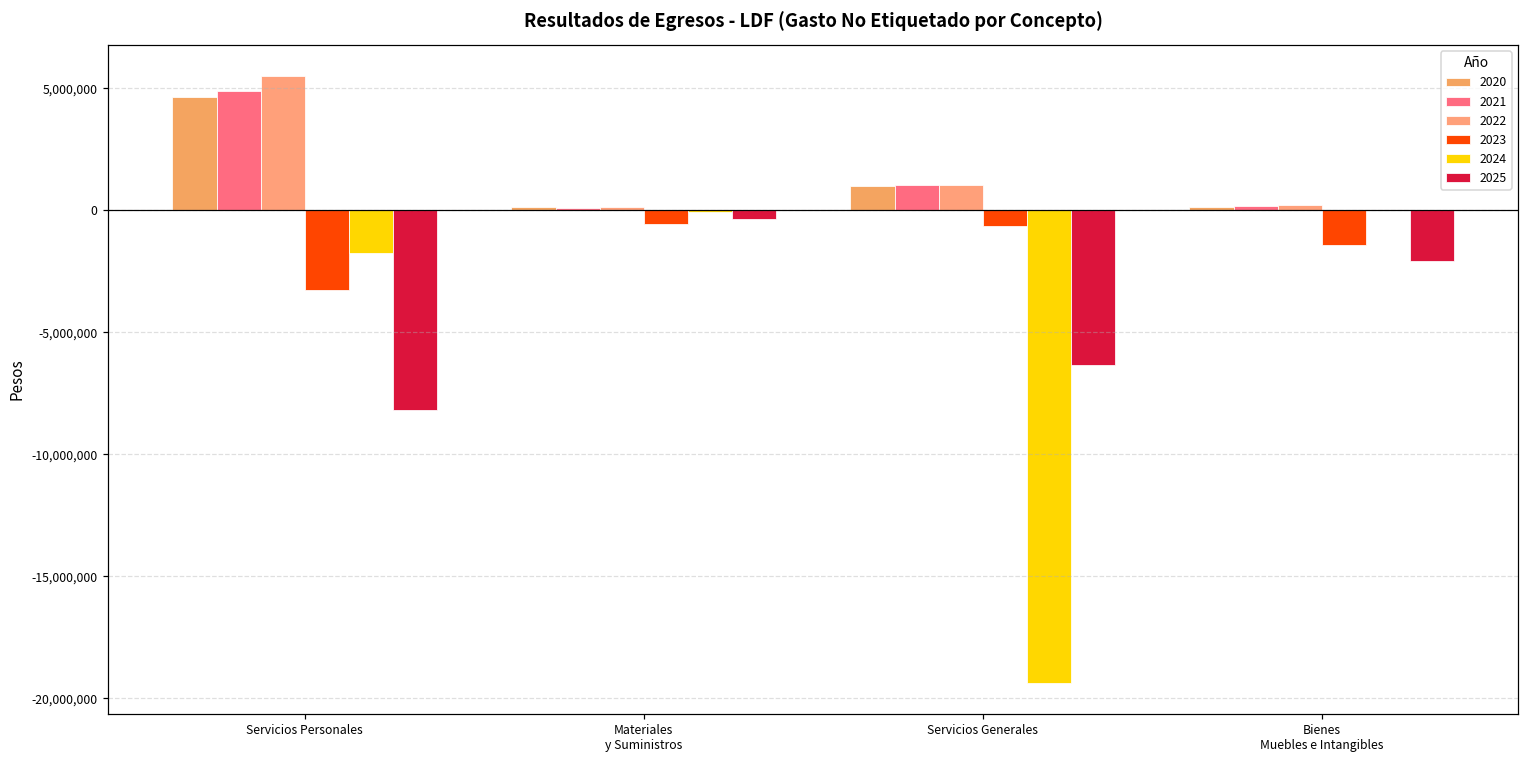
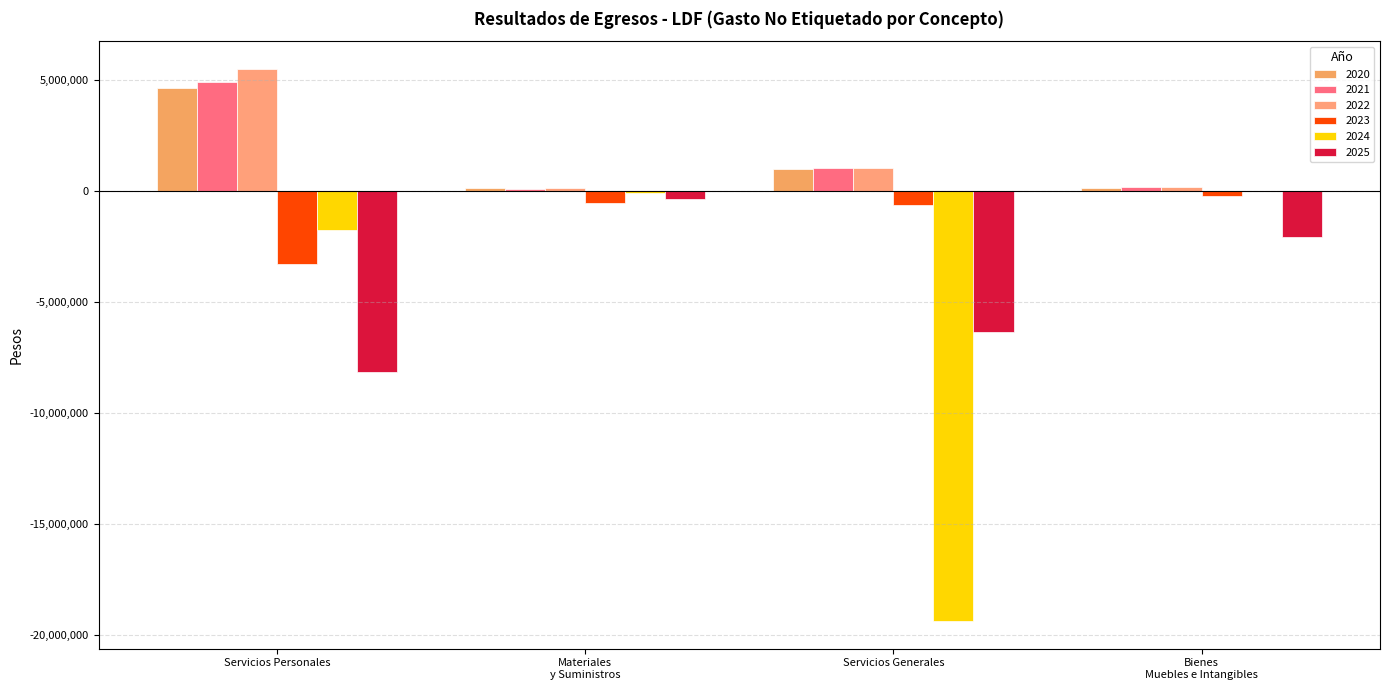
2023, Bienes Muebles e Intangibles: -1,400,000 -> -200,000
